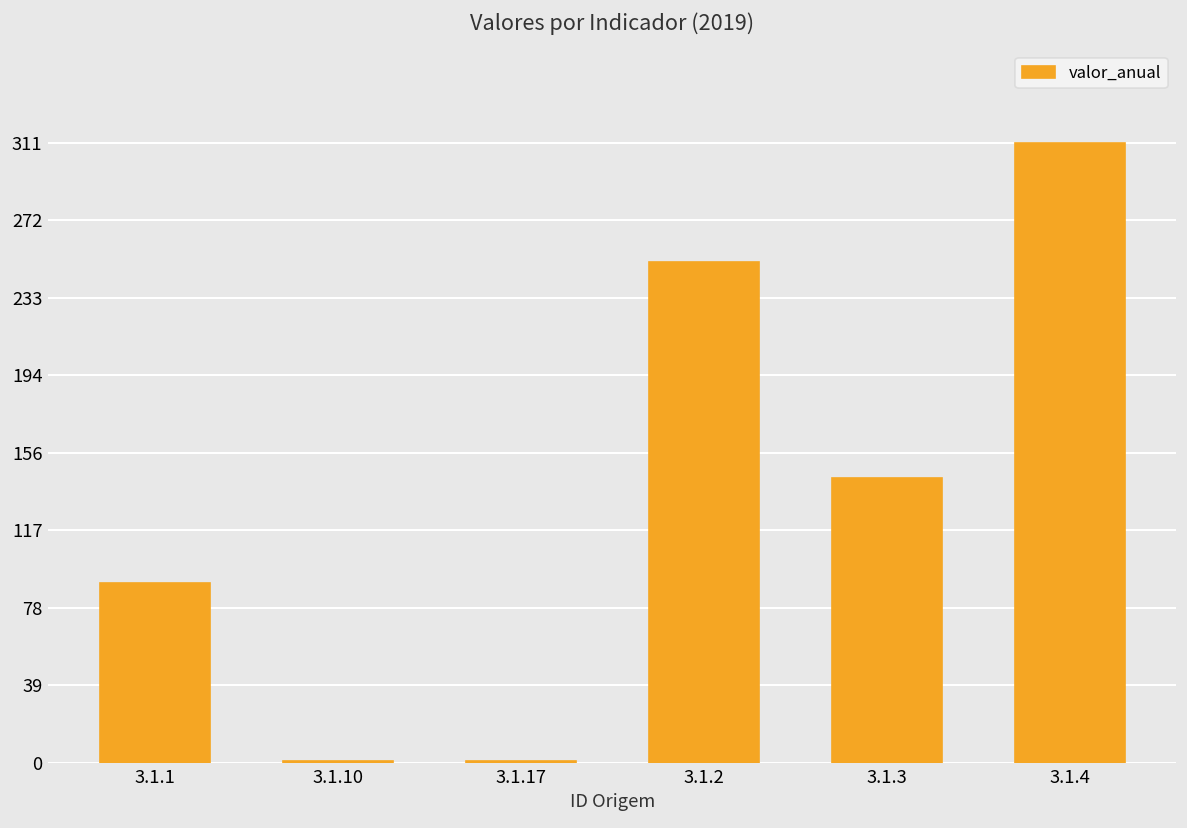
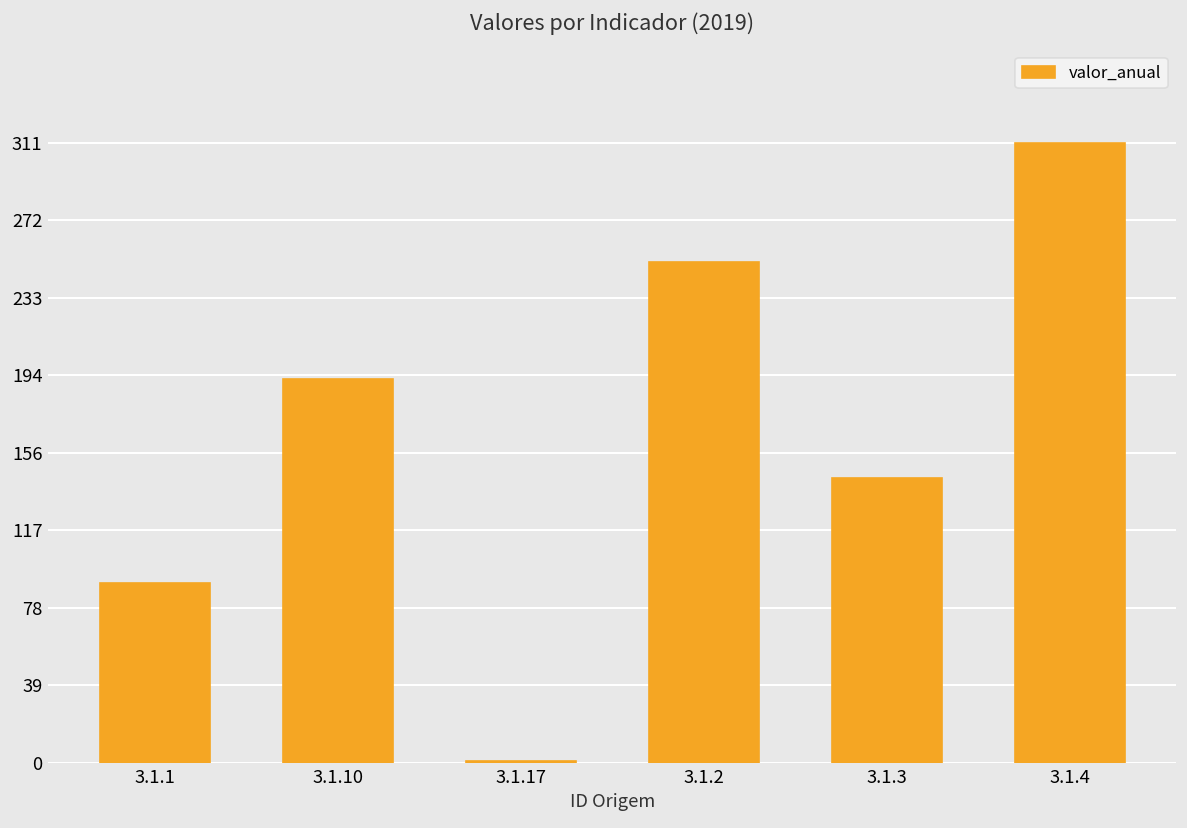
3.1.10: 1 -> 192
